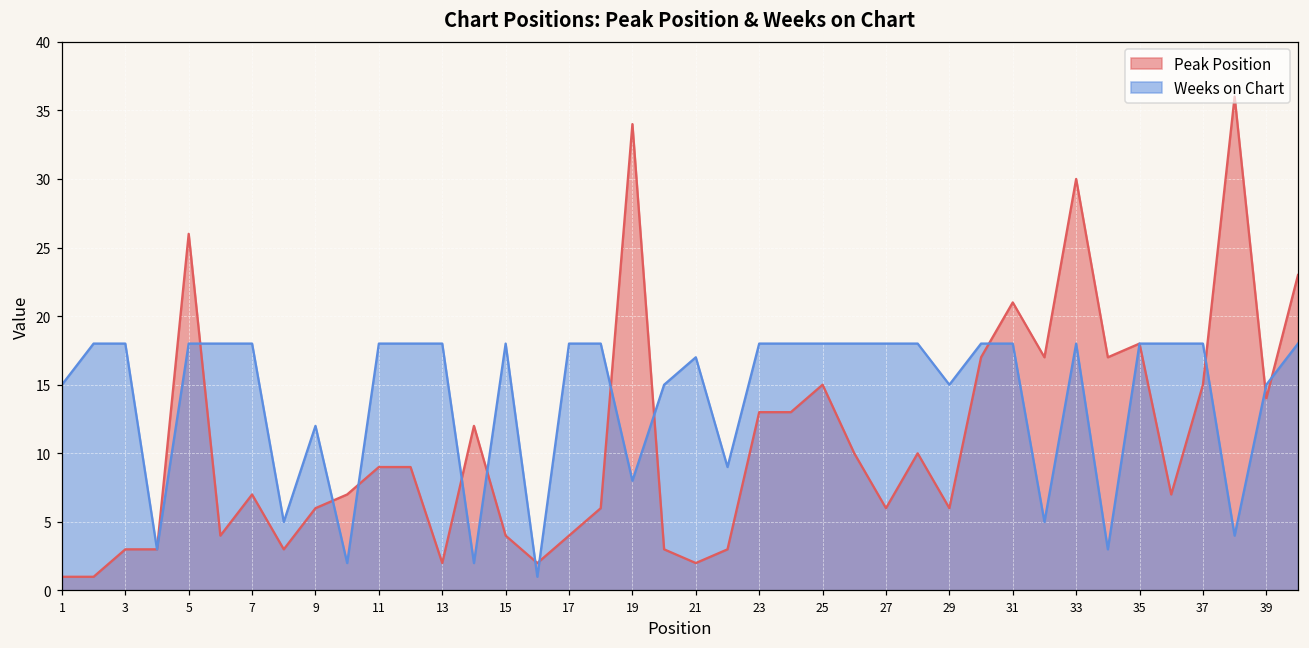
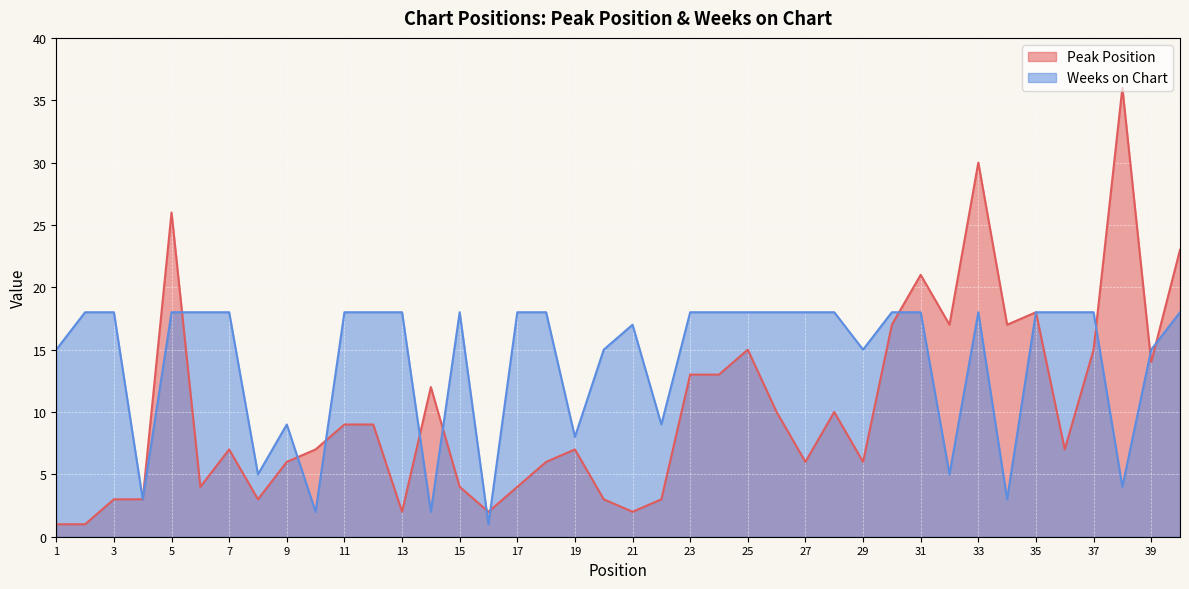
Weeks on Chart, 9: 12 -> 9
Peak Position, 19: 34 -> 7
